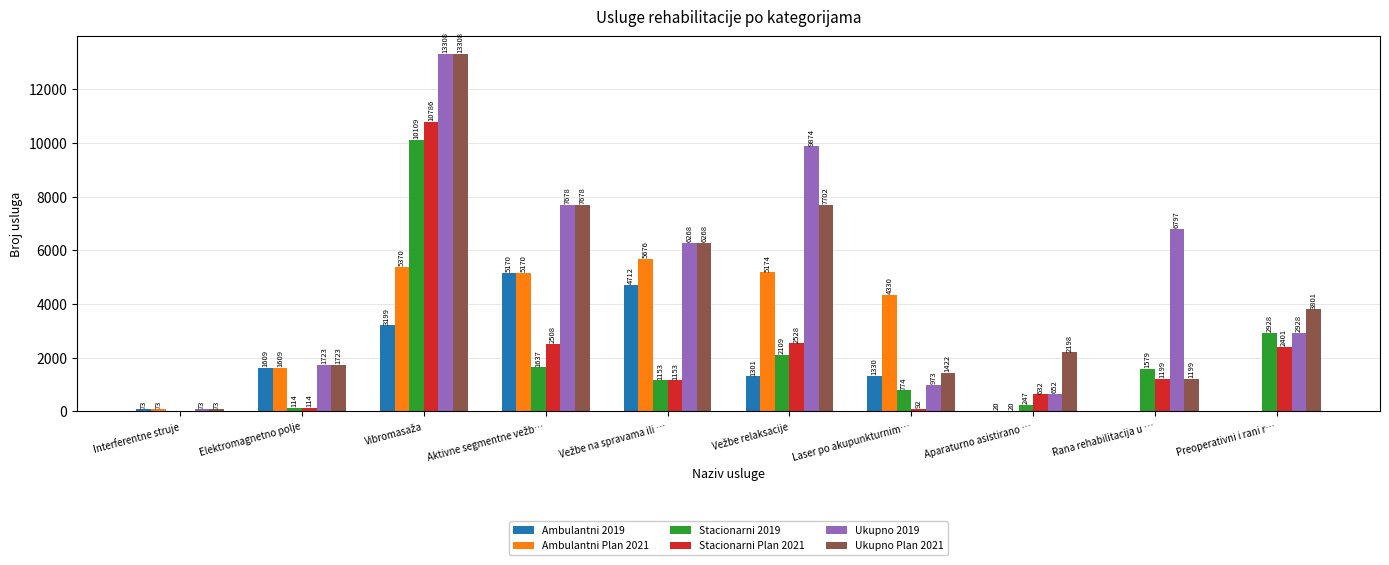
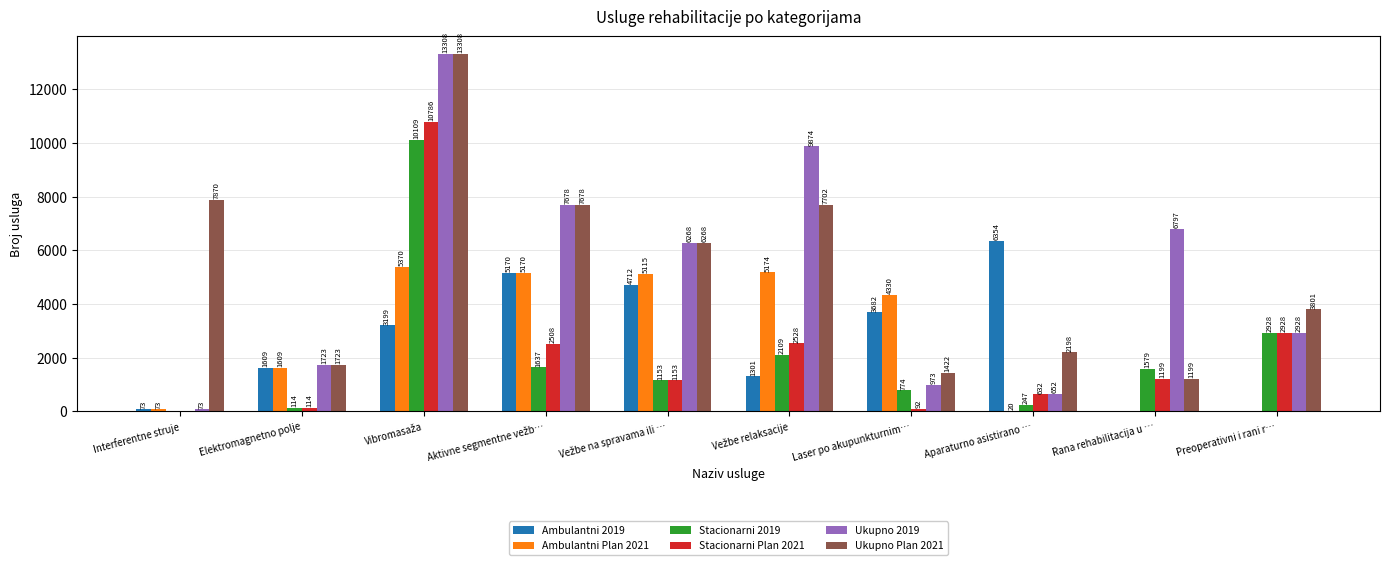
Ukupno Plan 2021, Interferentne struje: 73 -> 7870
Ambulantni Plan 2021, Vežbe na spravama ili …: 5676 -> 5115
Ambulantni 2019, Laser po akupunkturnim…: 1330 -> 3682
Ambulantni 2019, Aparaturno asistirano …: 20 -> 6354
Stacionarni Plan 2021, Preoperativni i rani r…: 2401 -> 2928
